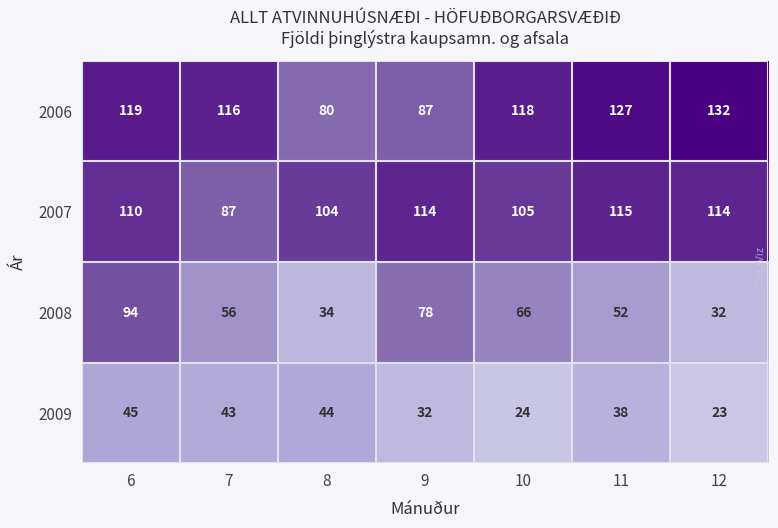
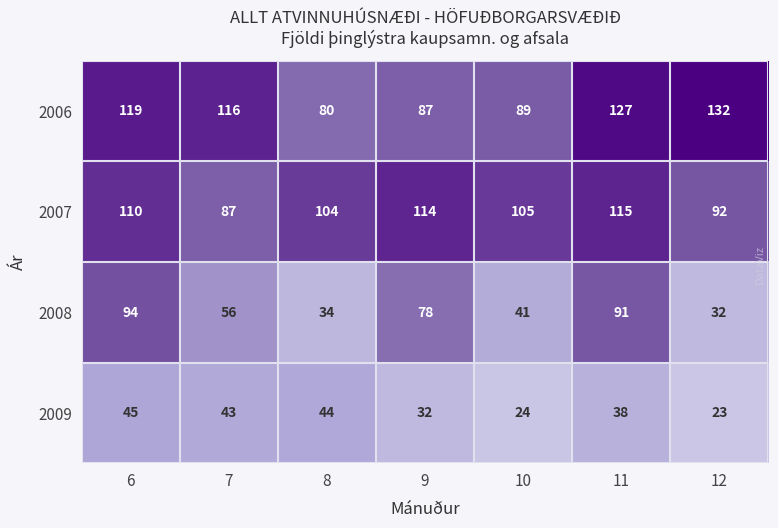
2006, 10: 118 -> 89
2007, 12: 114 -> 92
2008, 10: 66 -> 41
2008, 11: 52 -> 91
